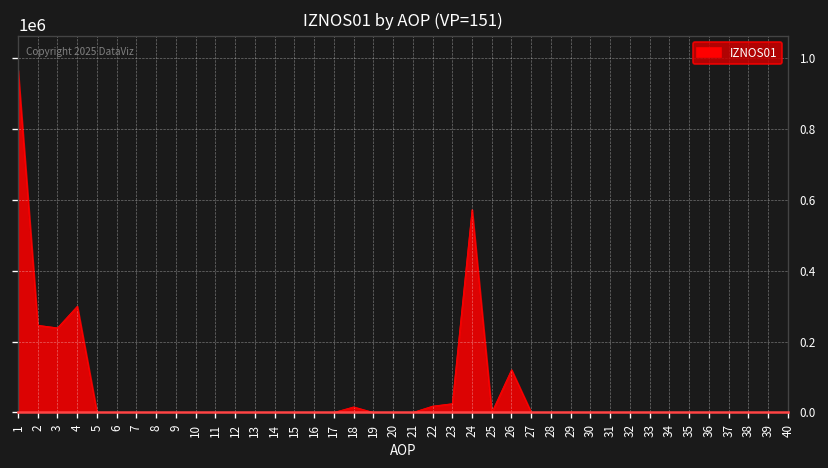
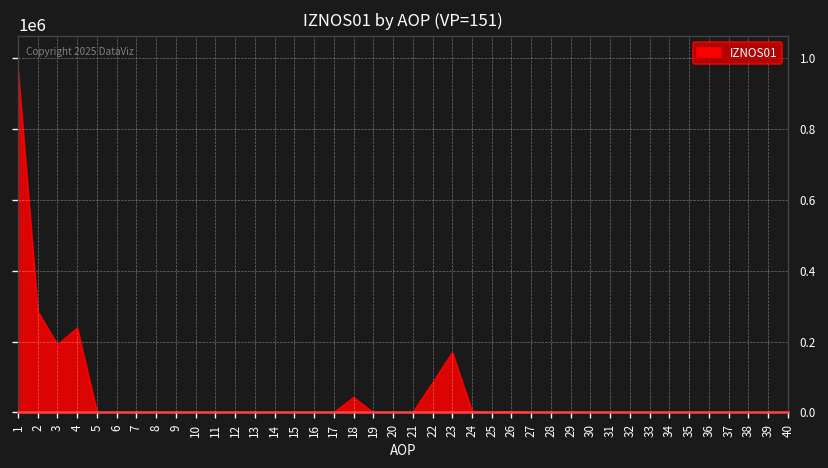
2: 250000 -> 290000
3: 240000 -> 190000
4: 300000 -> 240000
18: 20000 -> 40000
22: 20000 -> 80000
23: 20000 -> 170000
24: 570000 -> 0
26: 120000 -> 0
